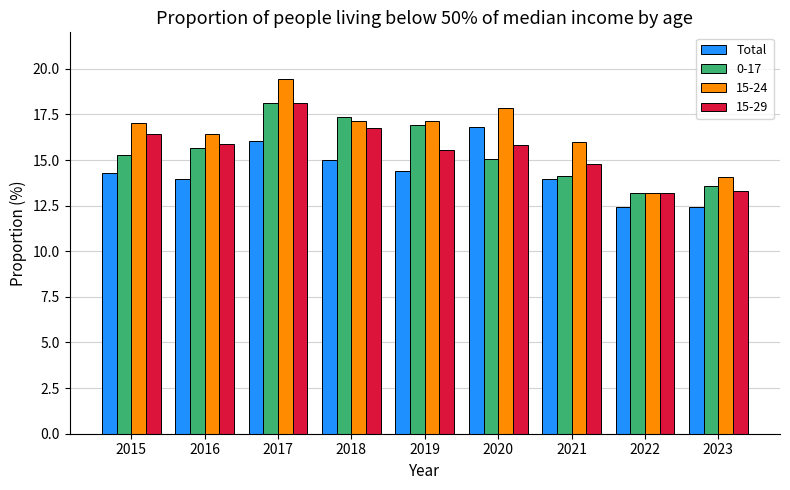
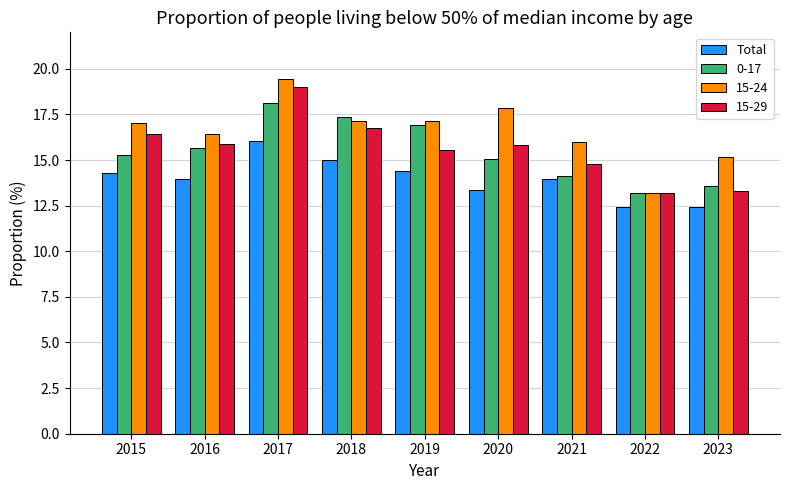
15-29, 2017: 18.1 -> 19.0
Total, 2020: 16.8 -> 13.4
15-24, 2023: 14.0 -> 15.2
